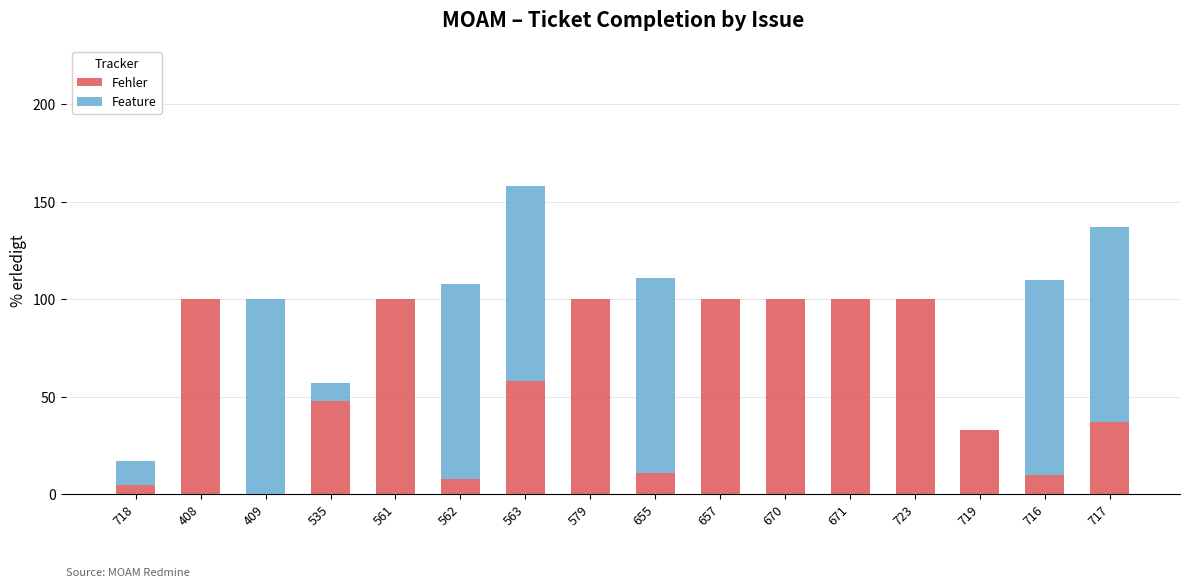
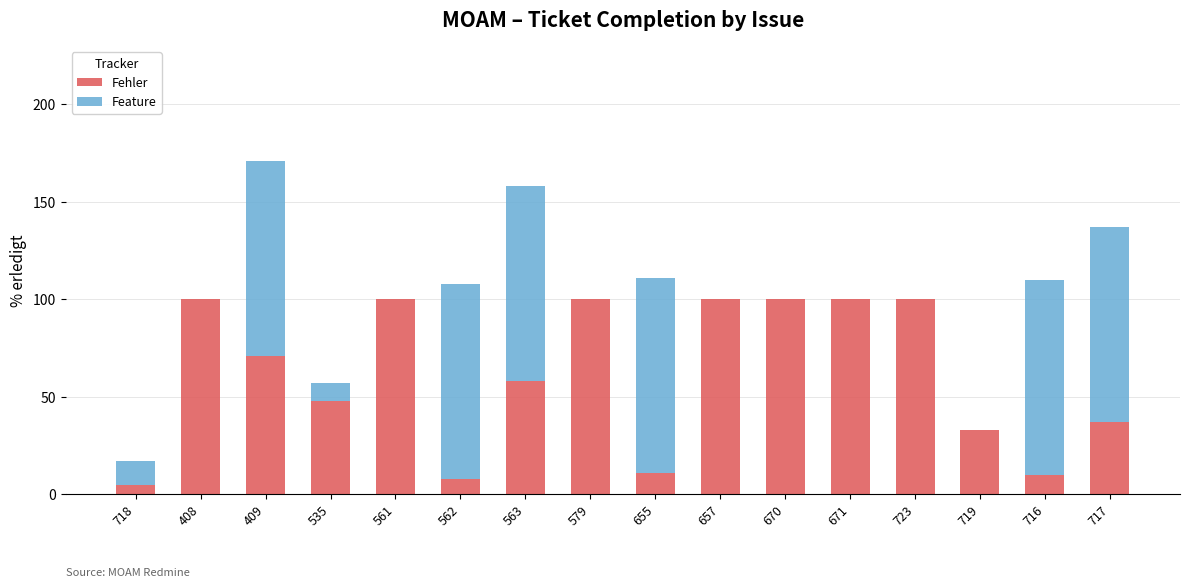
Fehler, 409: 0 -> 71
